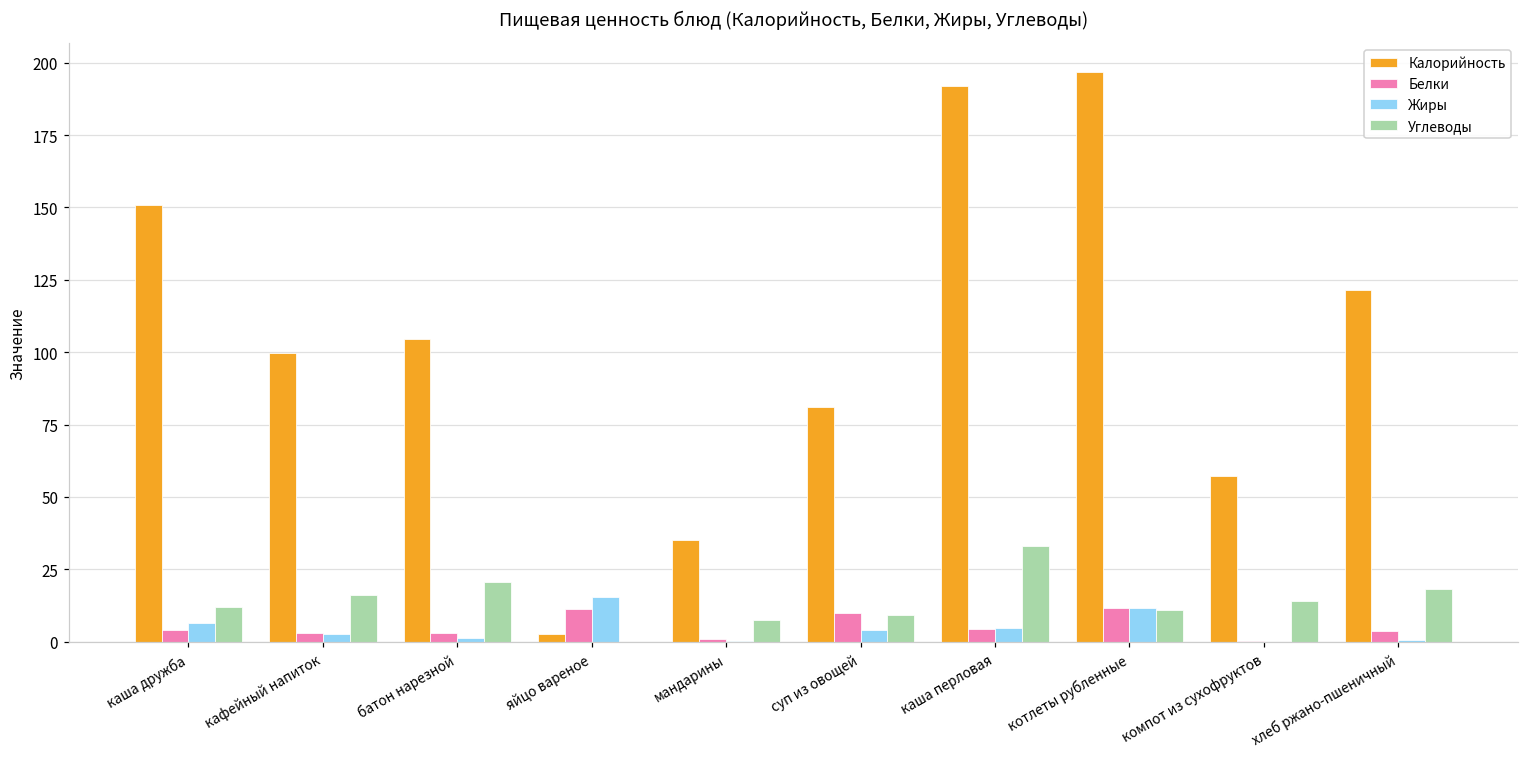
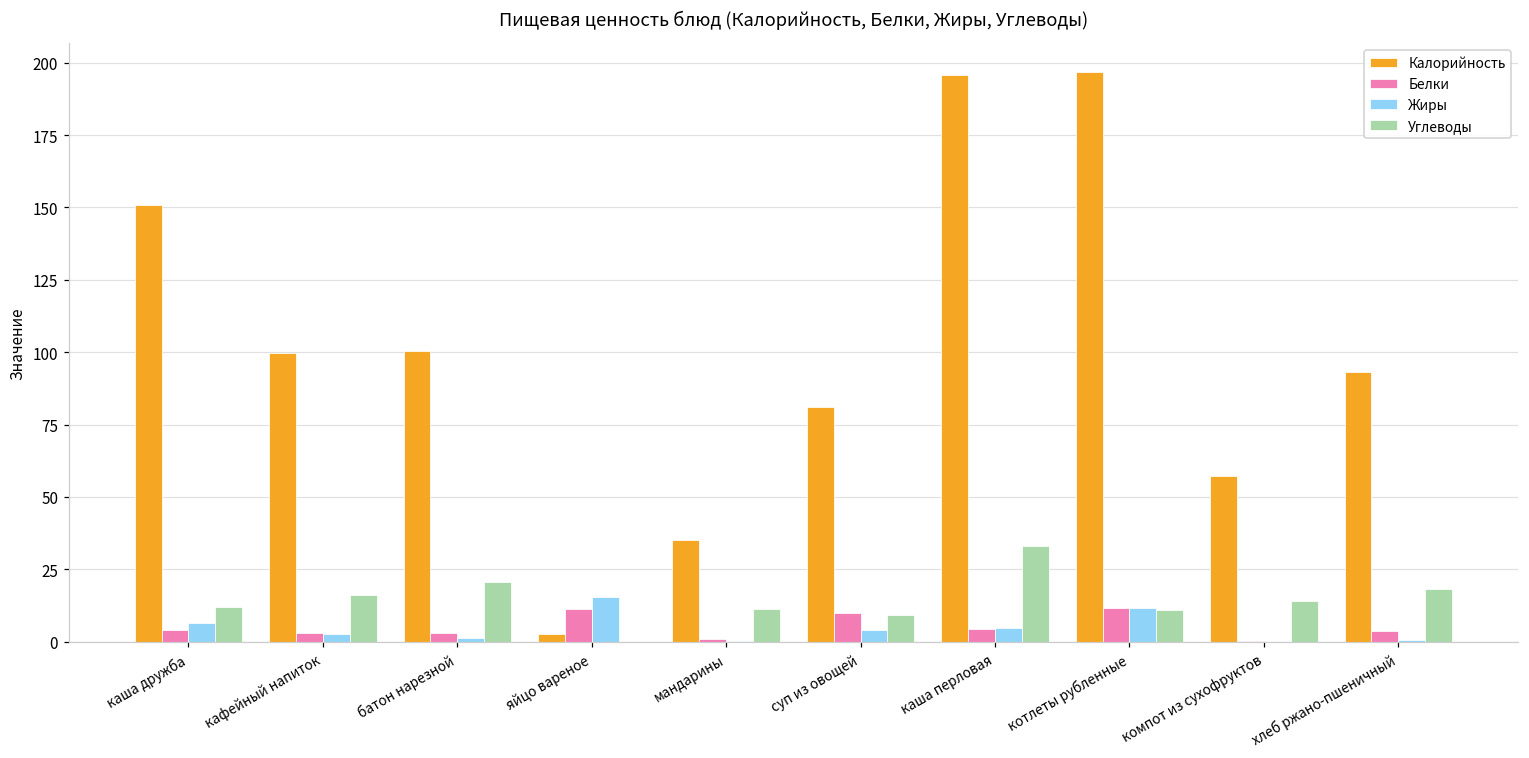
Калорийность, батон нарезной: 105 -> 100
Углеводы, мандарины: 8 -> 11
Калорийность, каша перловая: 192 -> 196
Калорийность, хлеб ржано-пшеничный: 122 -> 93
